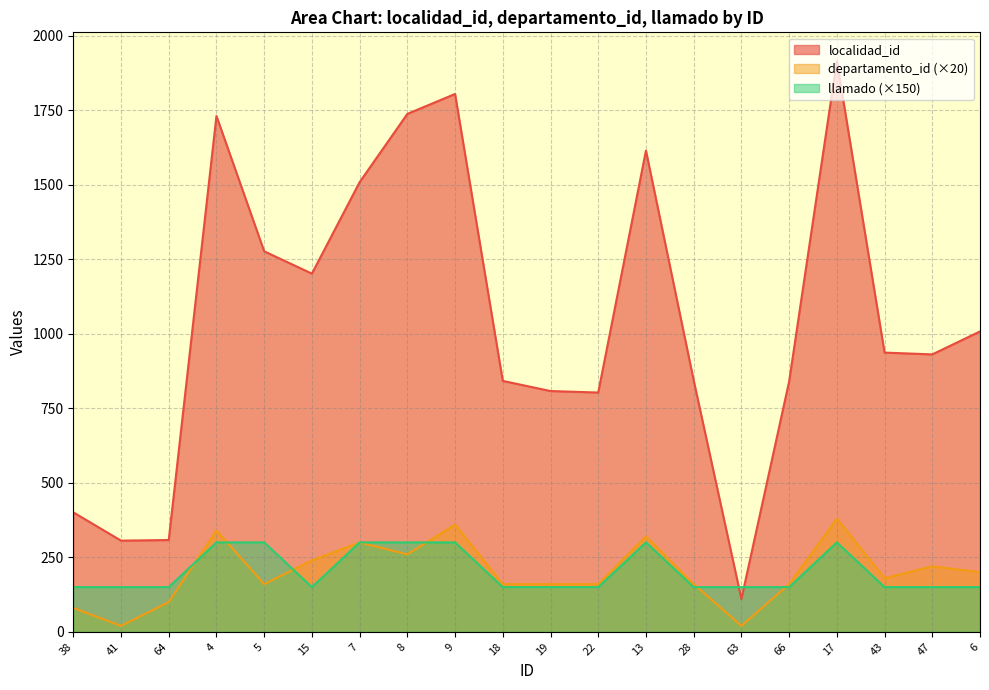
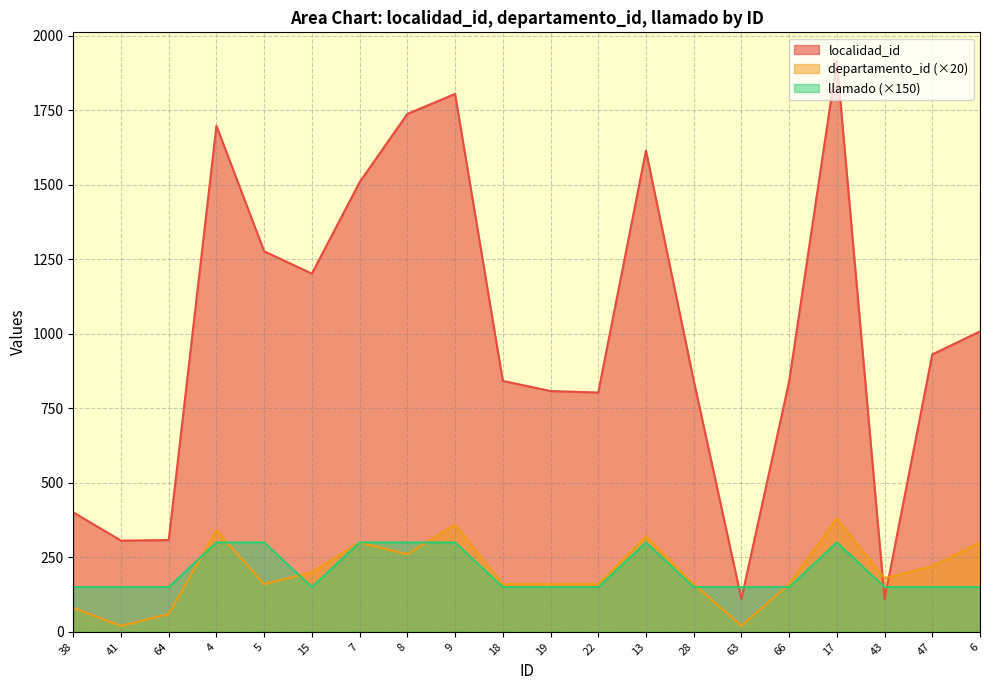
departamento_id (×20), 64: 100 -> 60
localidad_id, 4: 1730 -> 1700
departamento_id (×20), 15: 240 -> 200
localidad_id, 43: 940 -> 110
departamento_id (×20), 6: 200 -> 300
